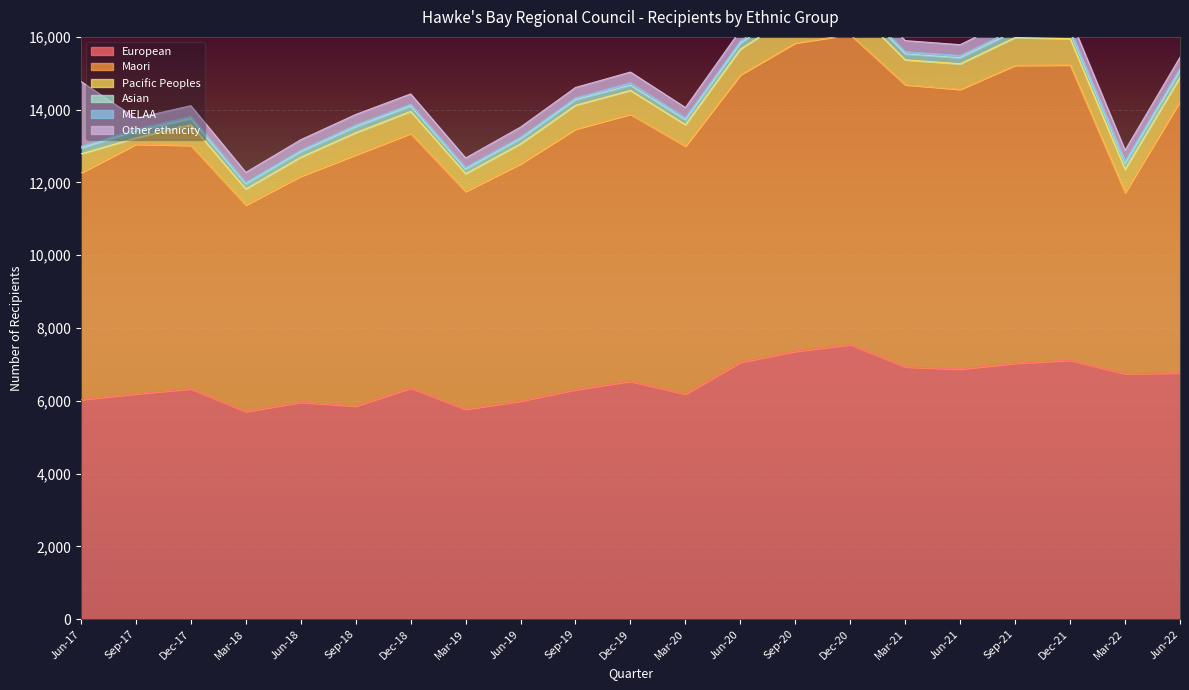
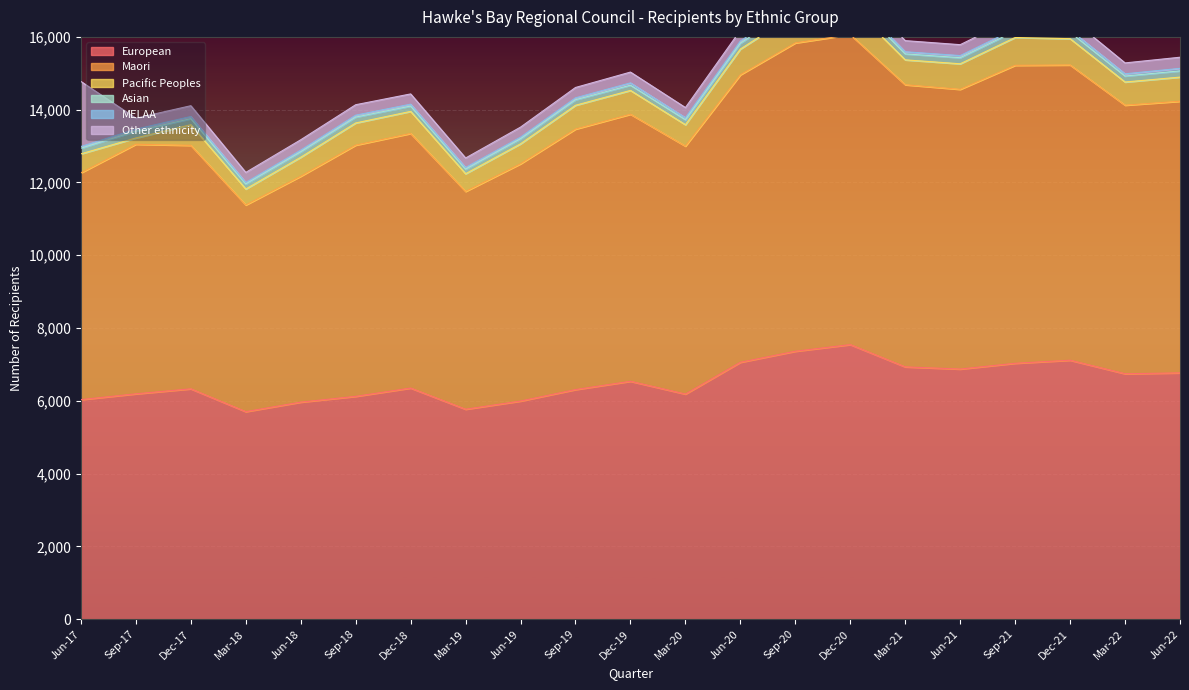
European, Sep-18: 5,900 -> 6,100
Maori, Mar-22: 5,000 -> 7,400
